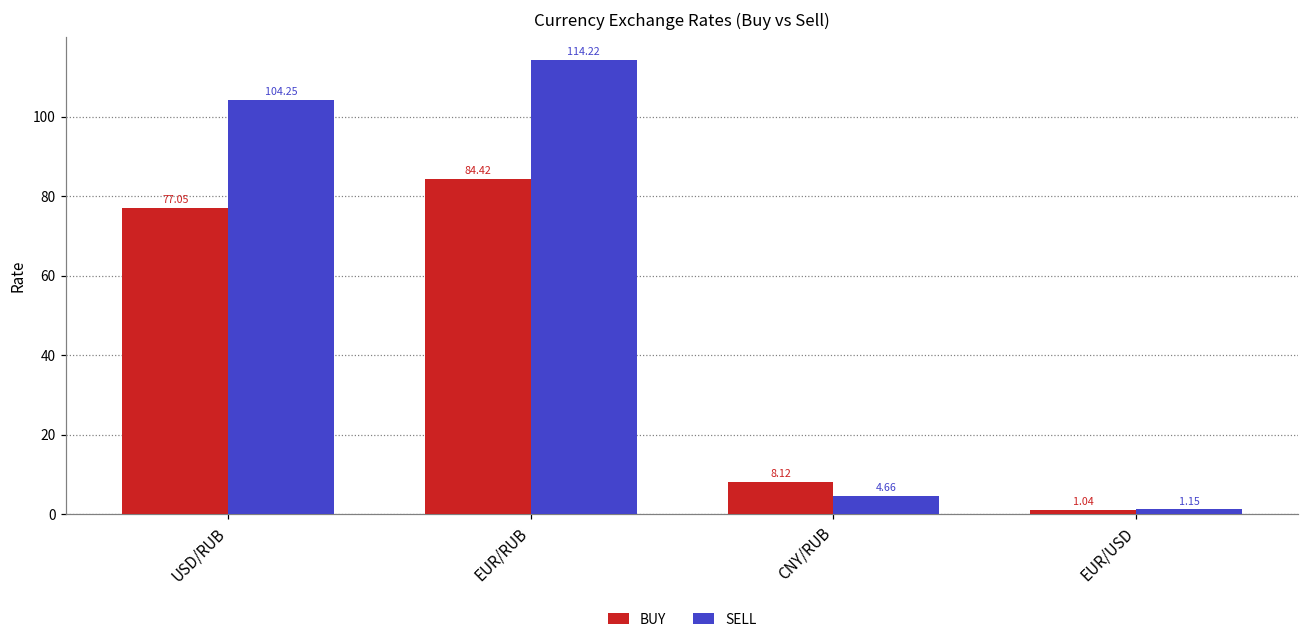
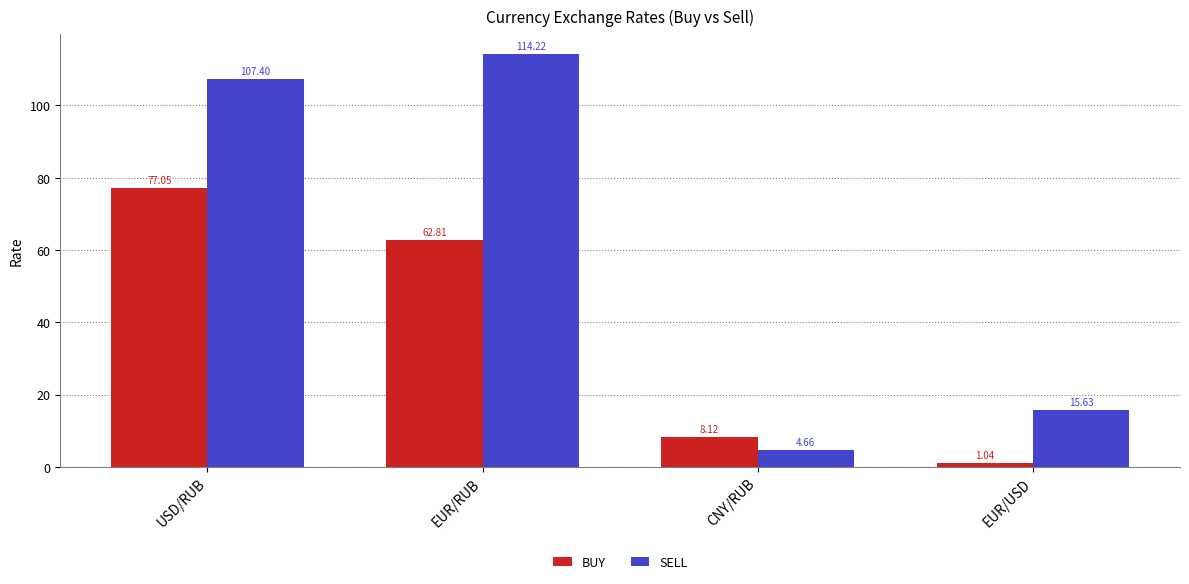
SELL, USD/RUB: 104.25 -> 107.40
BUY, EUR/RUB: 84.42 -> 62.81
SELL, EUR/USD: 1.15 -> 15.63
